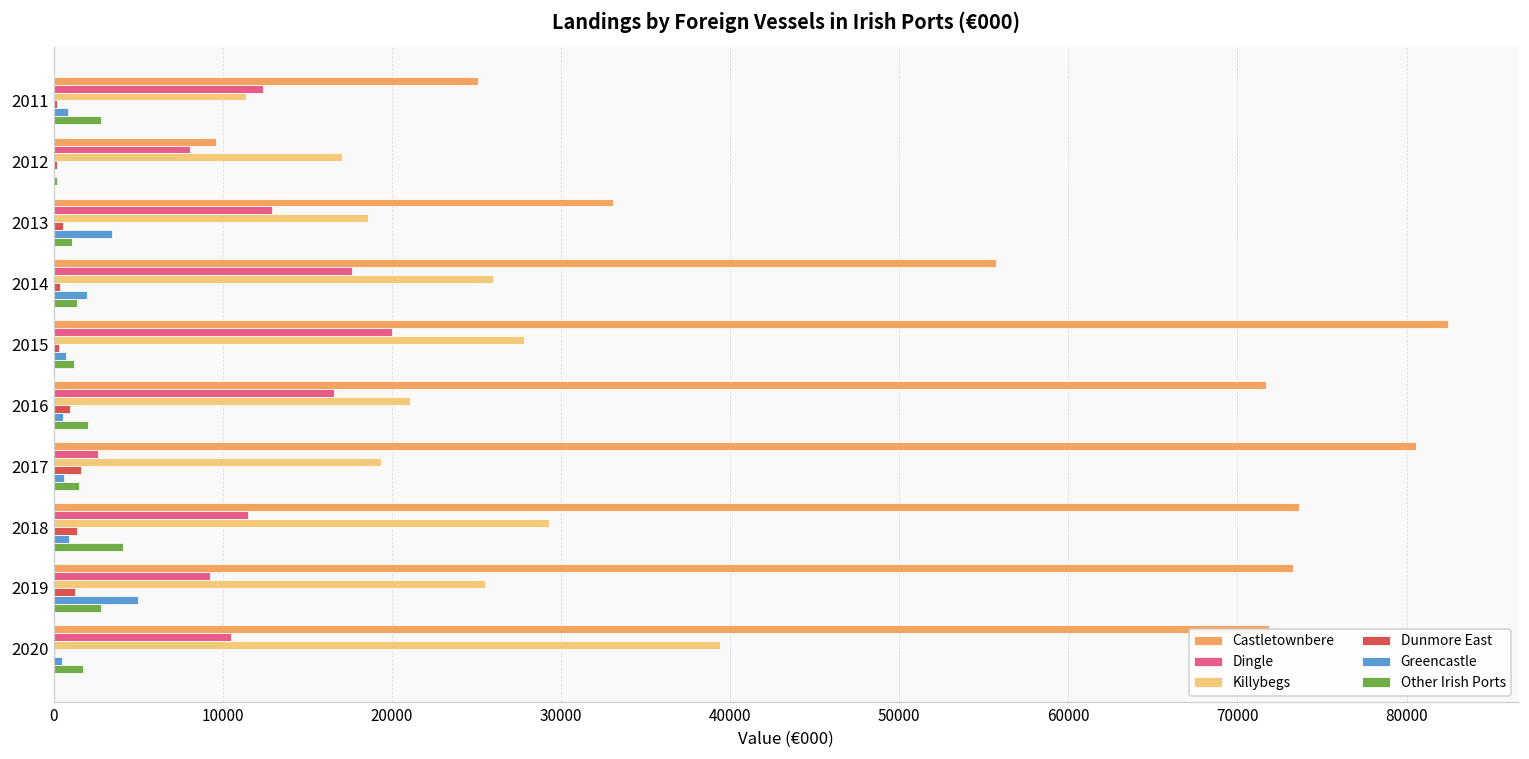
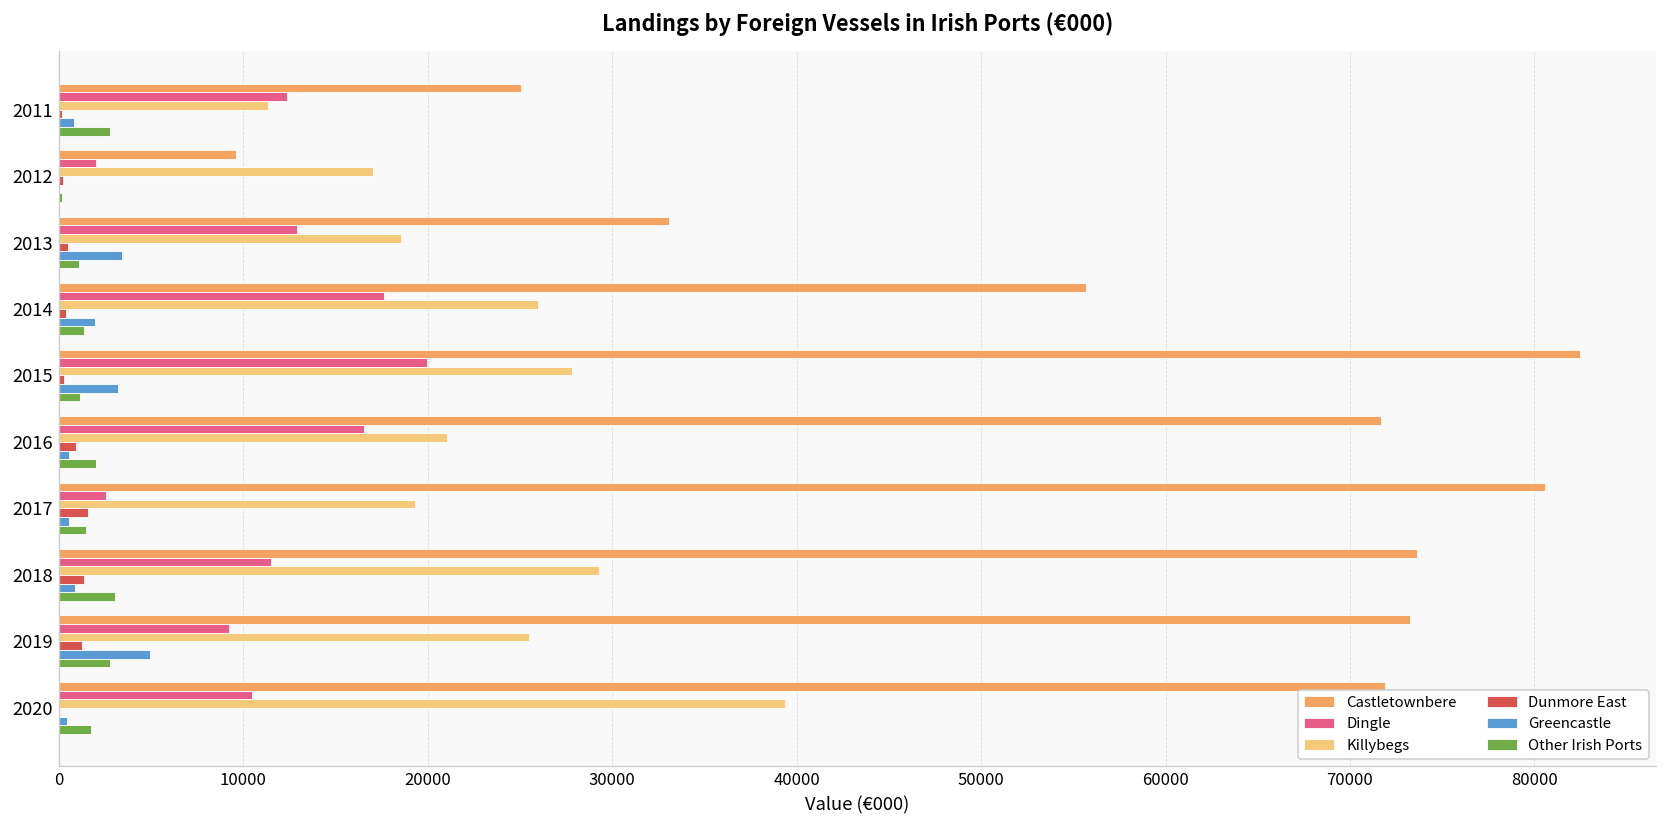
Dingle, 2012: 8100 -> 2000
Greencastle, 2015: 700 -> 3200
Other Irish Ports, 2018: 4100 -> 3100
